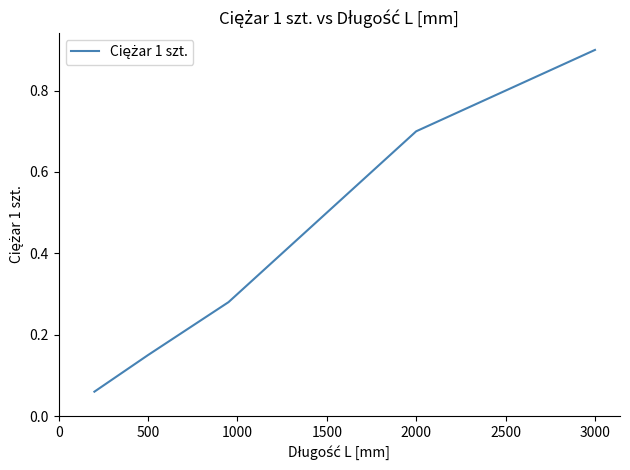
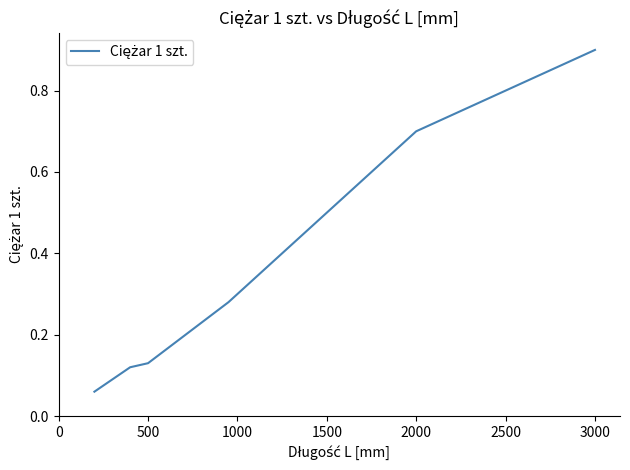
500: 0.15 -> 0.13
